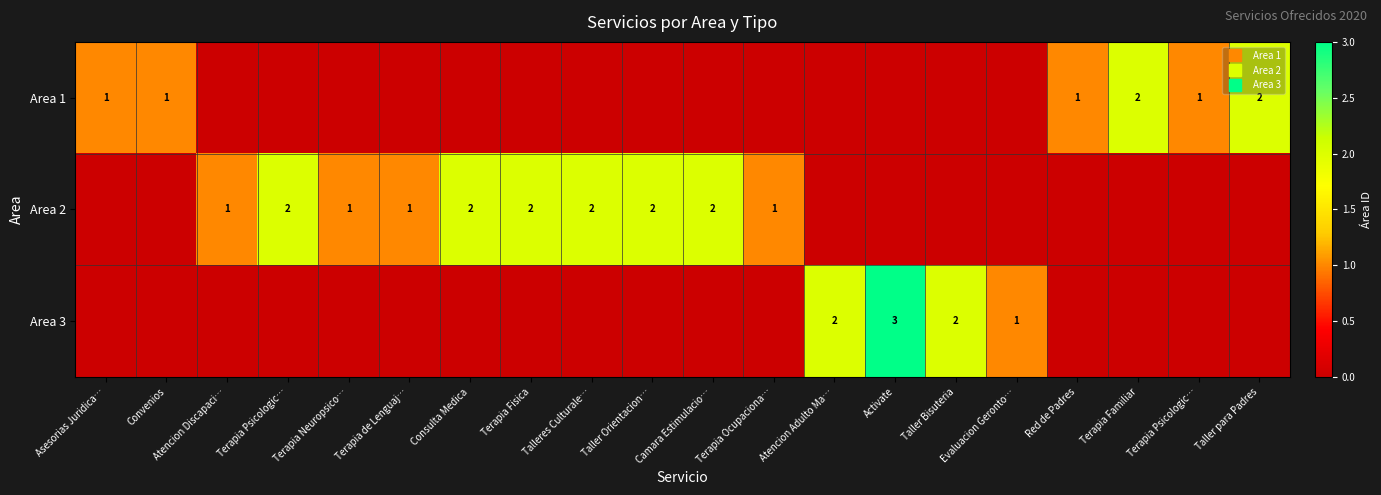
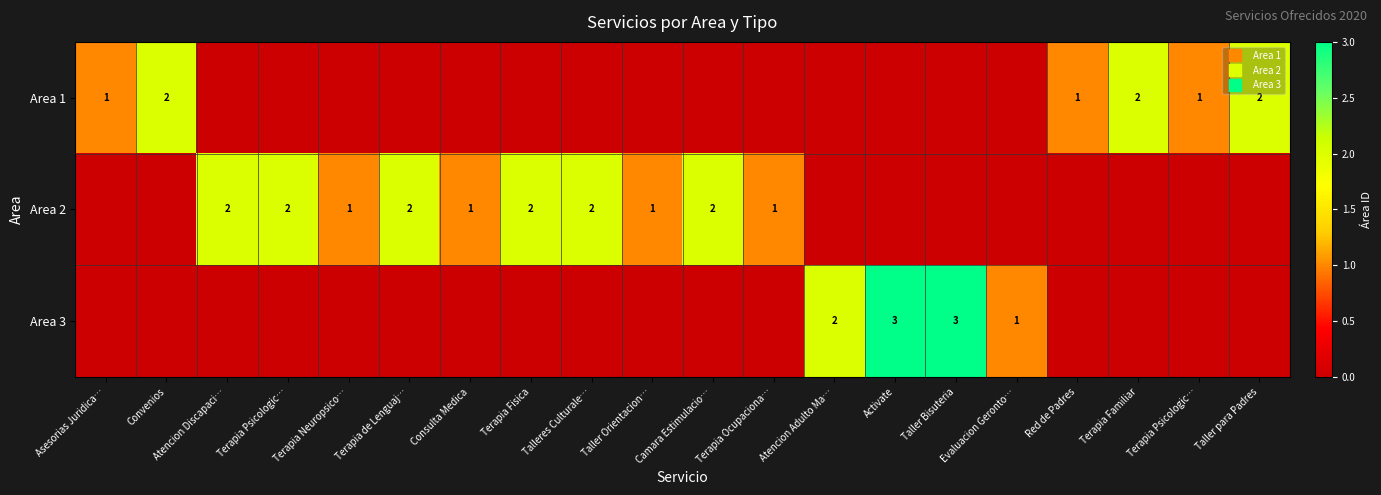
Area 1, Convenios: 1 -> 2
Area 2, Atencion Discapaci…: 1 -> 2
Area 2, Terapia de Lenguaj…: 1 -> 2
Area 2, Consulta Medica: 2 -> 1
Area 2, Taller Orientacion…: 2 -> 1
Area 3, Taller Bisuteria: 2 -> 3
